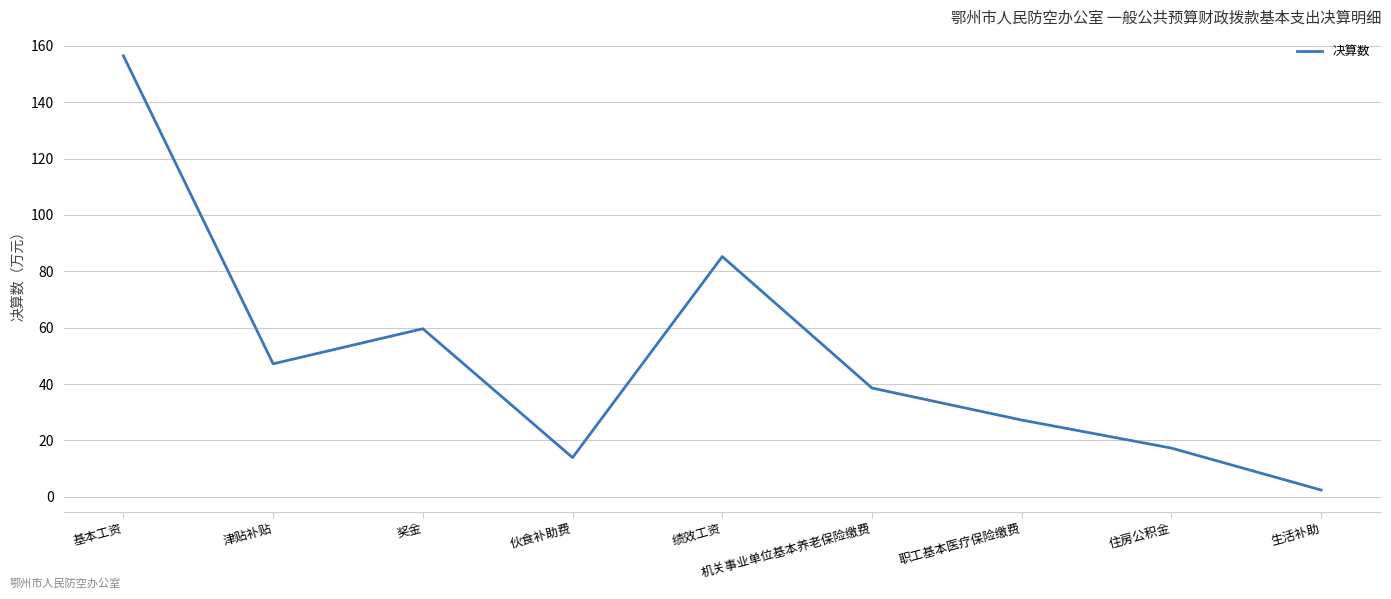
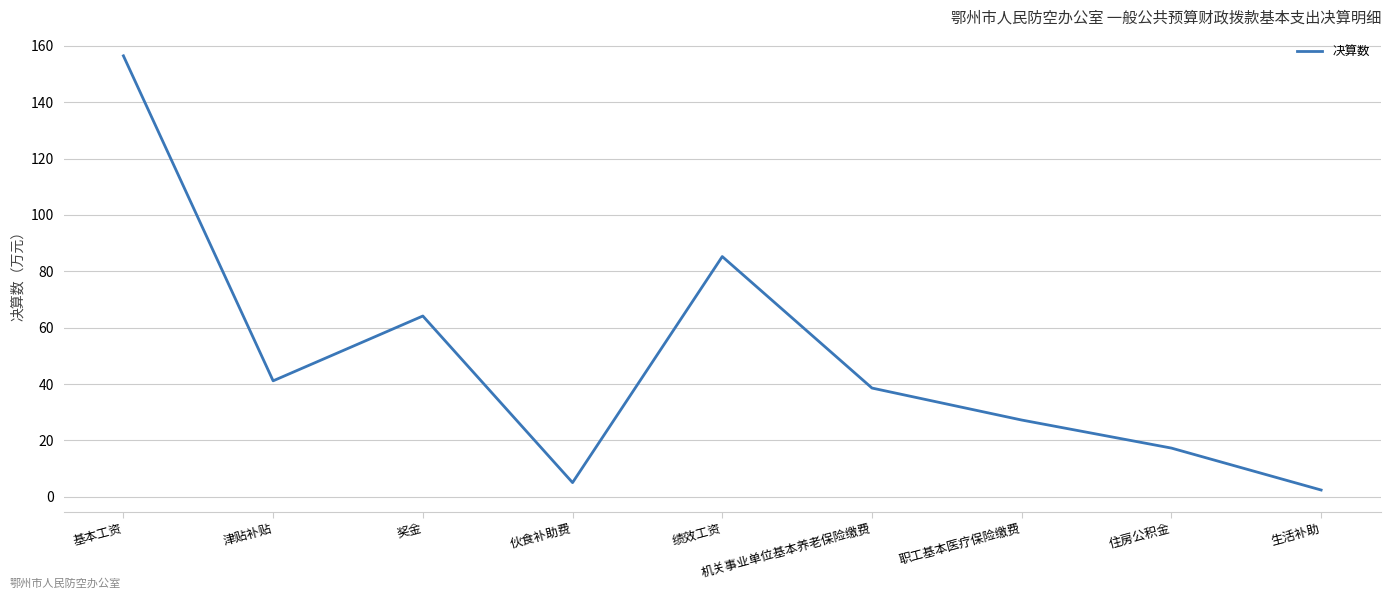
津贴补贴: 47 -> 41
奖金: 60 -> 64
伙食补助费: 14 -> 5
